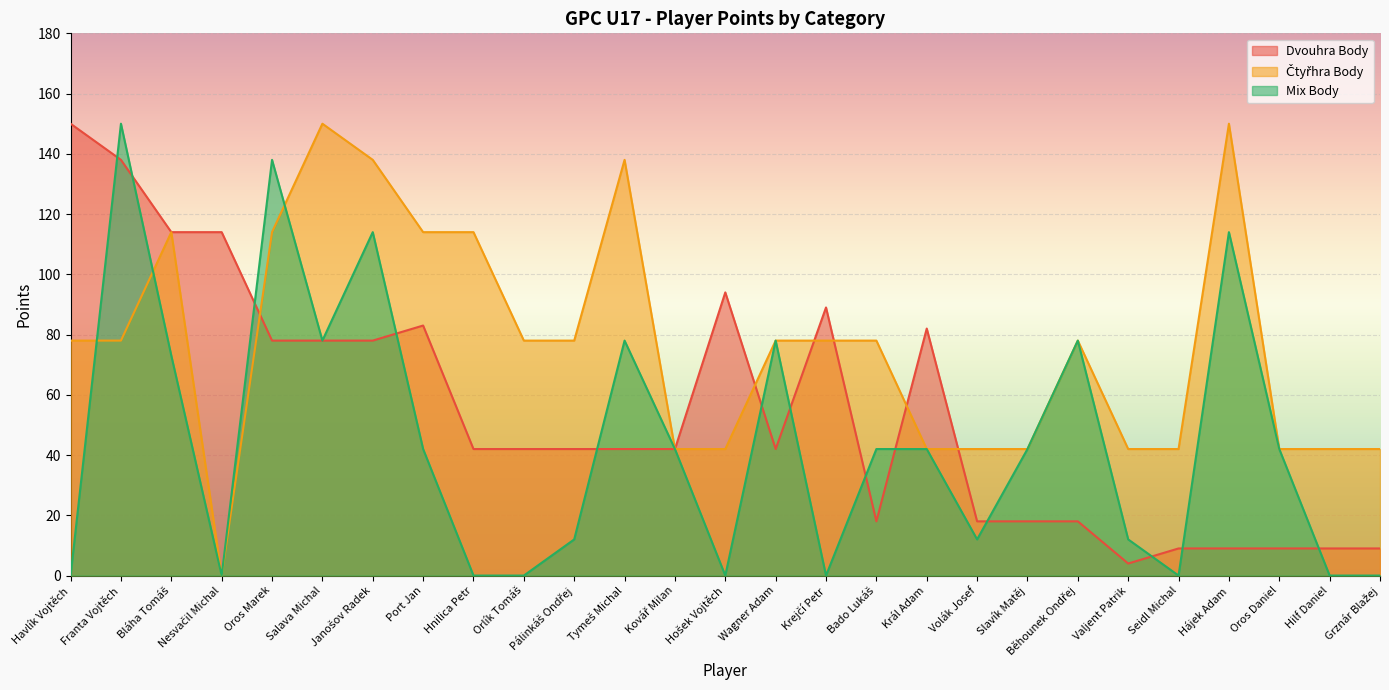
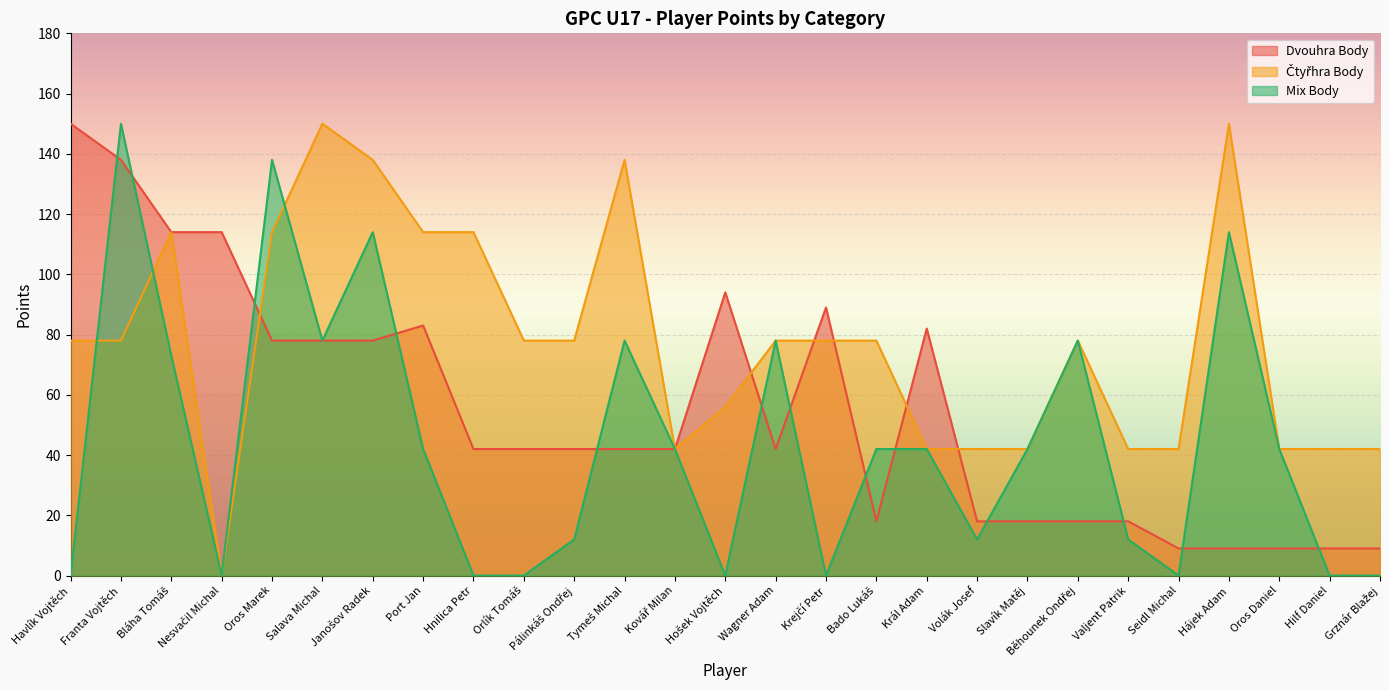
Čtyřhra Body, Hošek Vojtěch: 42 -> 56
Dvouhra Body, Valjent Patrik: 4 -> 18
